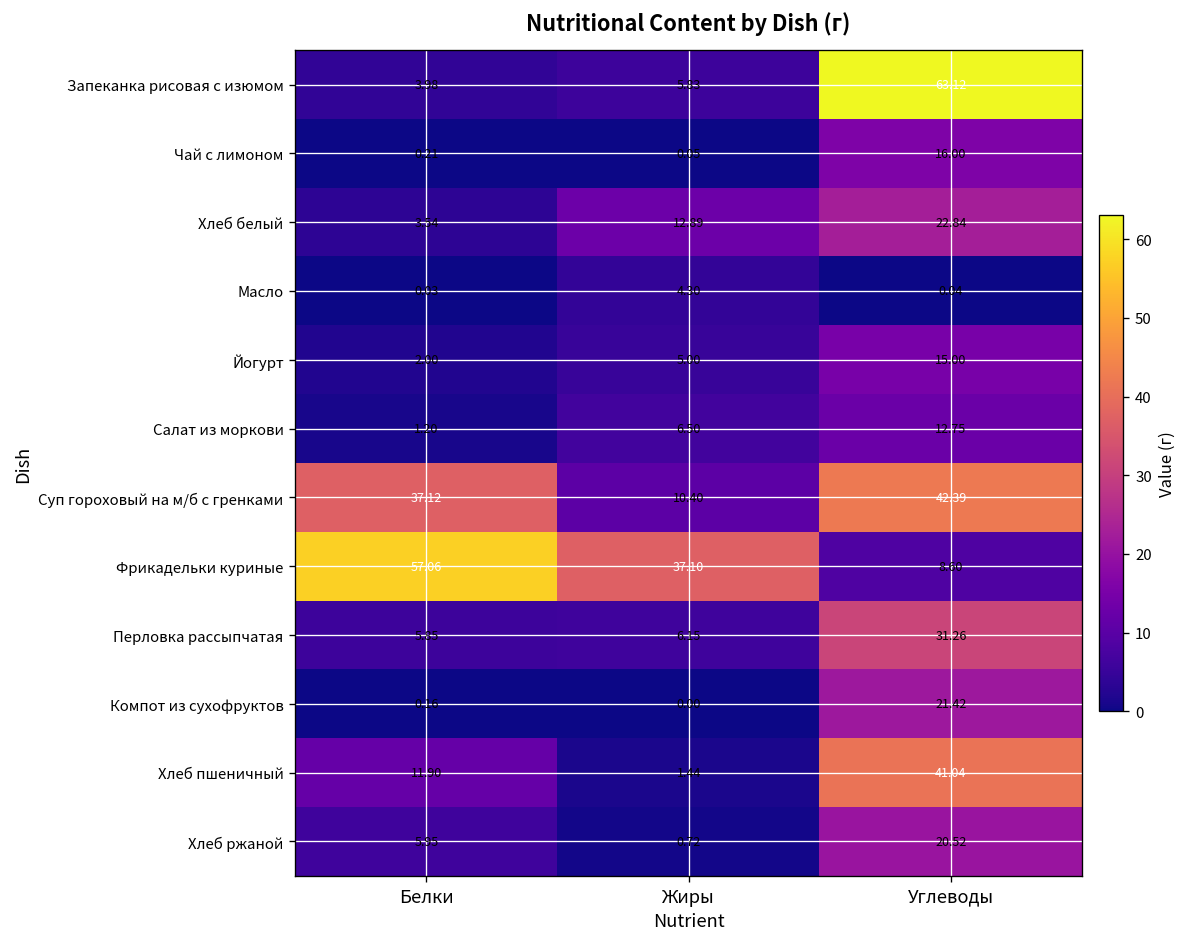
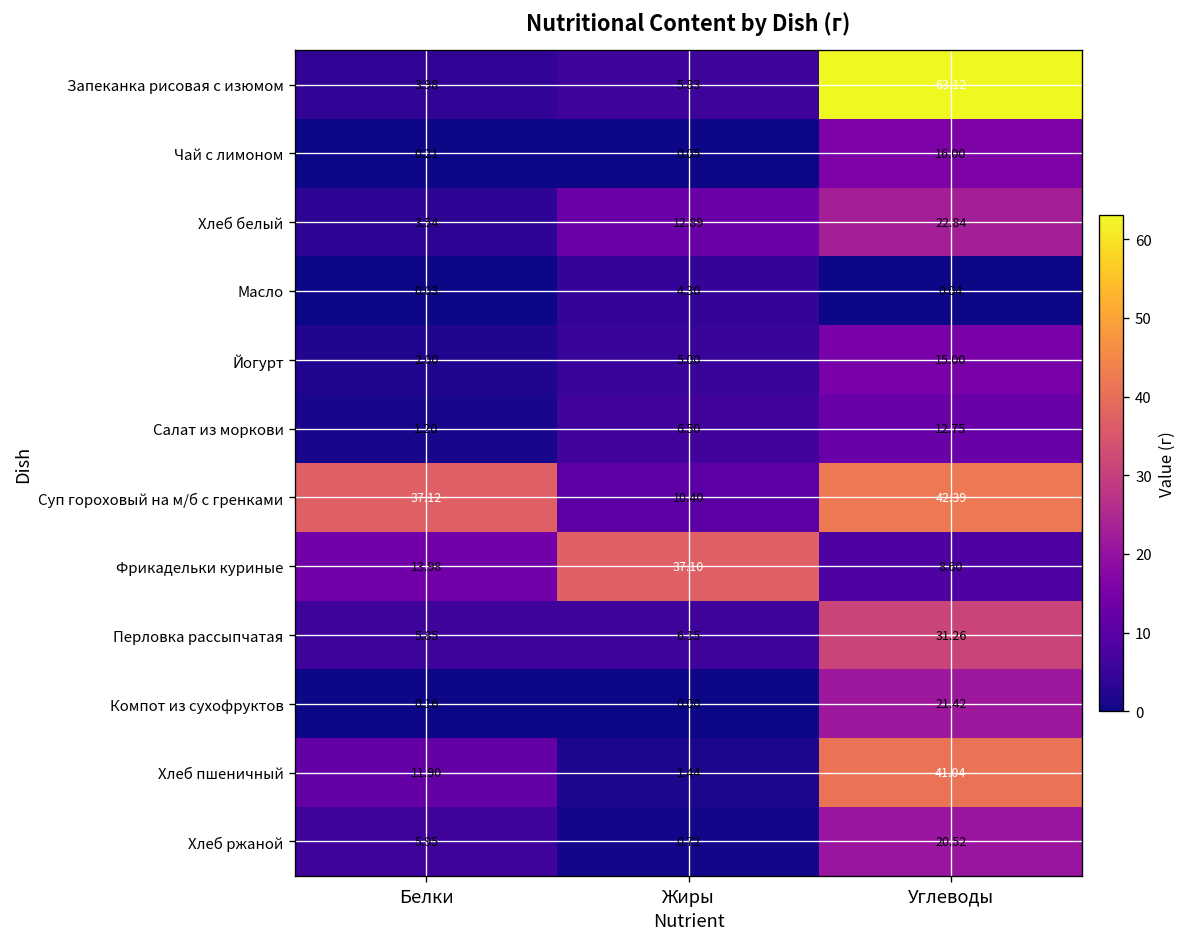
Фрикадельки куриные, Белки: 57.06 -> 13.98
